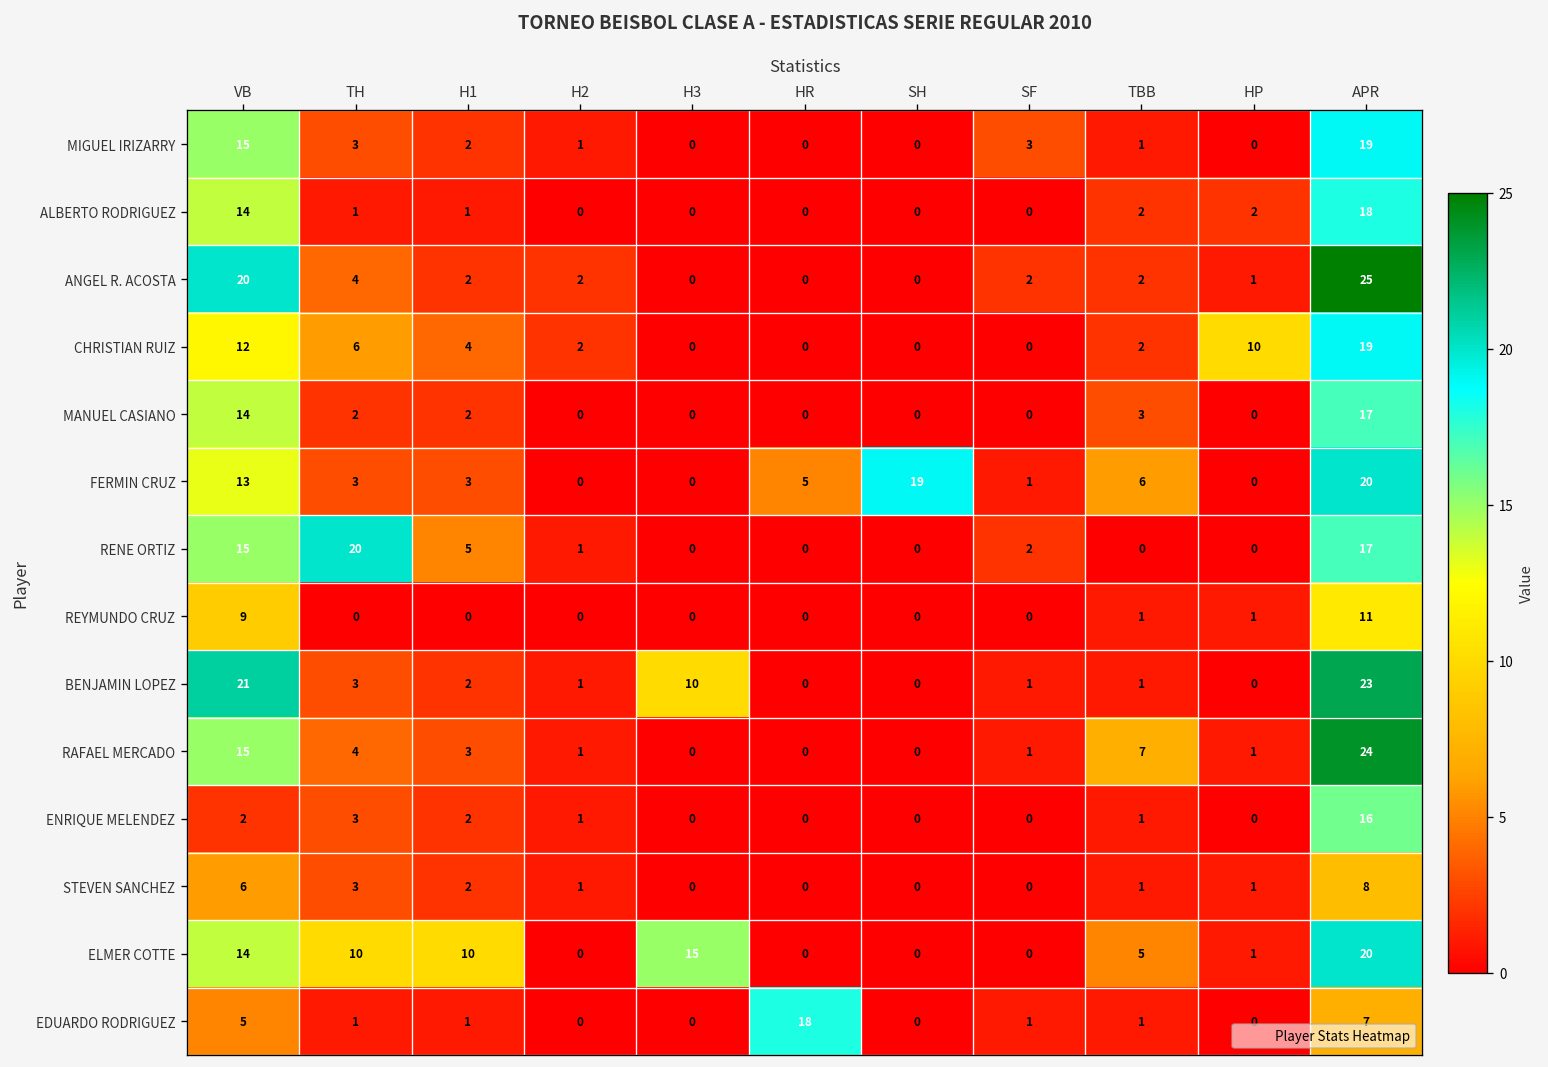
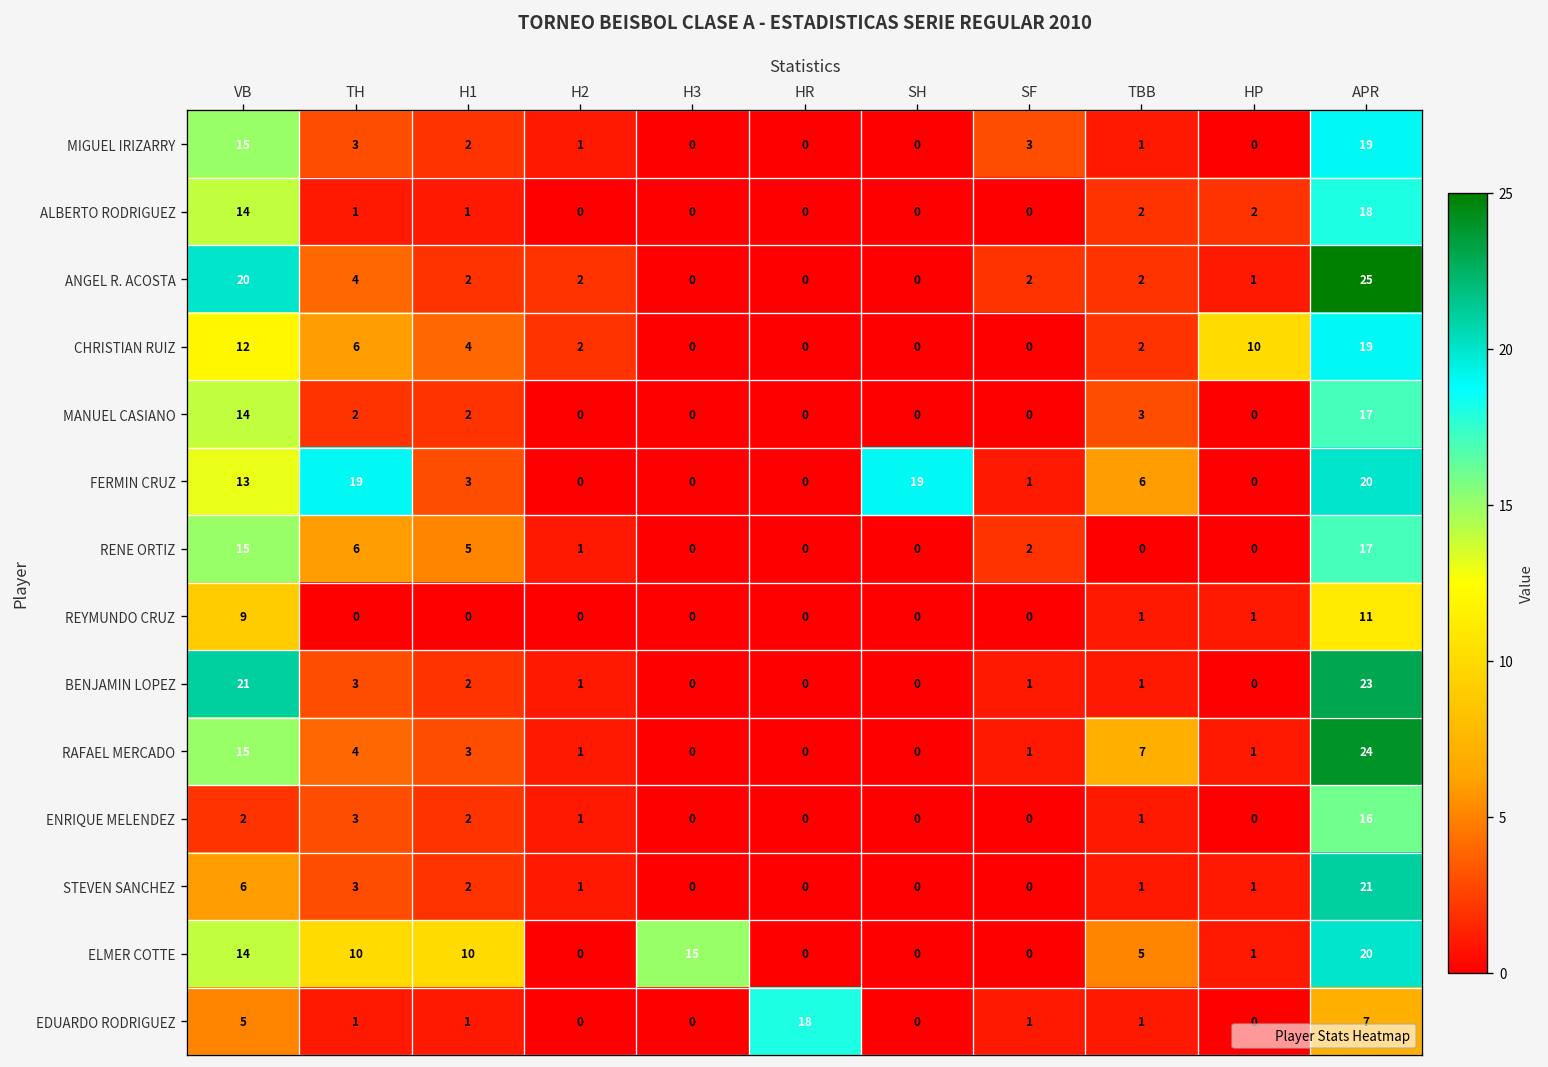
FERMIN CRUZ, TH: 3 -> 19
FERMIN CRUZ, HR: 5 -> 0
RENE ORTIZ, TH: 20 -> 6
BENJAMIN LOPEZ, H3: 10 -> 0
STEVEN SANCHEZ, APR: 8 -> 21
